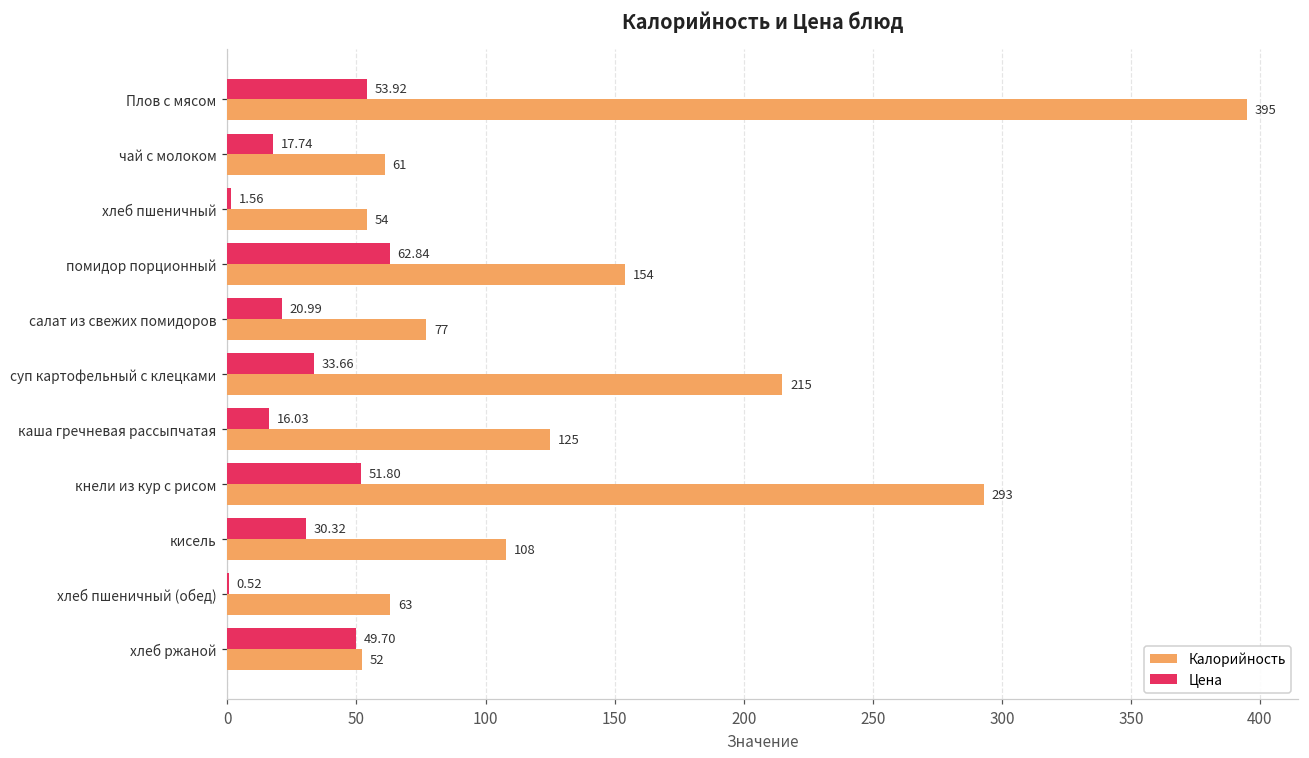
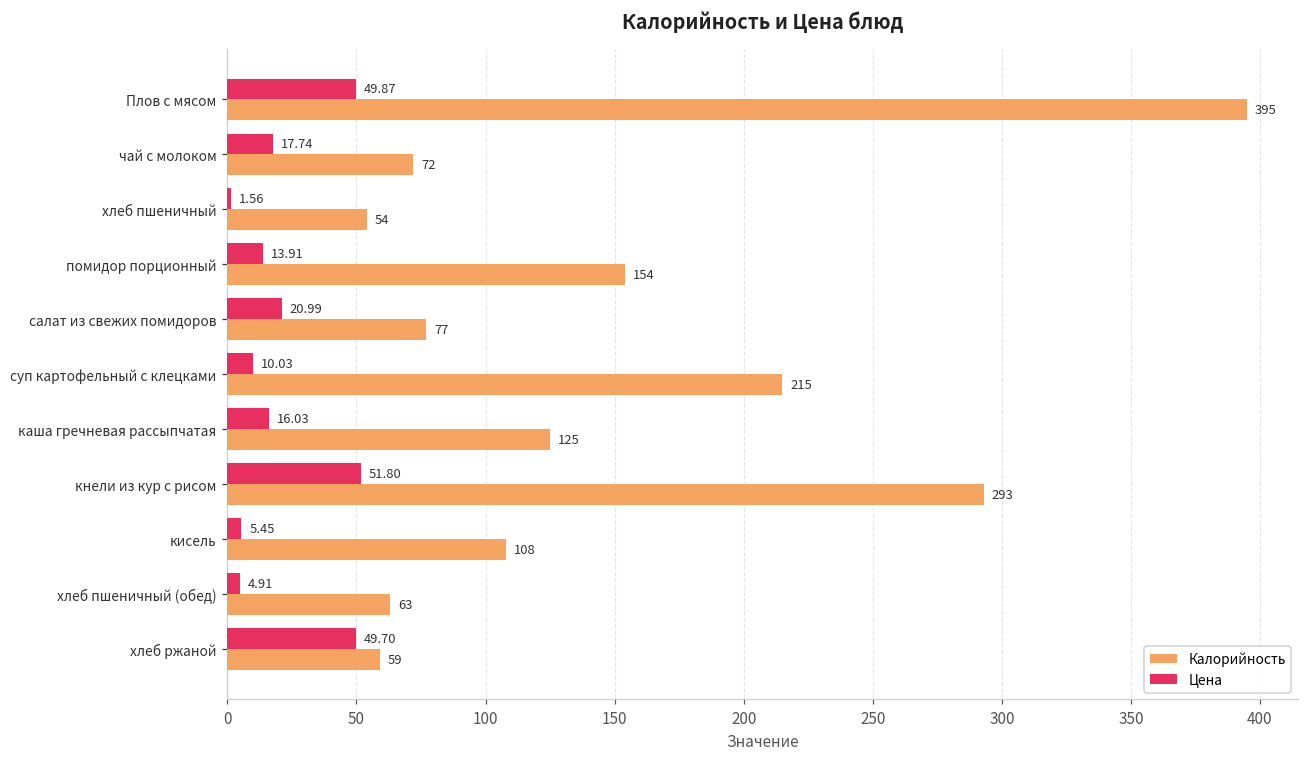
Цена, Плов с мясом: 53.92 -> 49.87
Калорийность, чай с молоком: 61 -> 72
Цена, помидор порционный: 62.84 -> 13.91
Цена, суп картофельный с клецками: 33.66 -> 10.03
Цена, кисель: 30.32 -> 5.45
Цена, хлеб пшеничный (обед): 0.52 -> 4.91
Калорийность, хлеб ржаной: 52 -> 59
